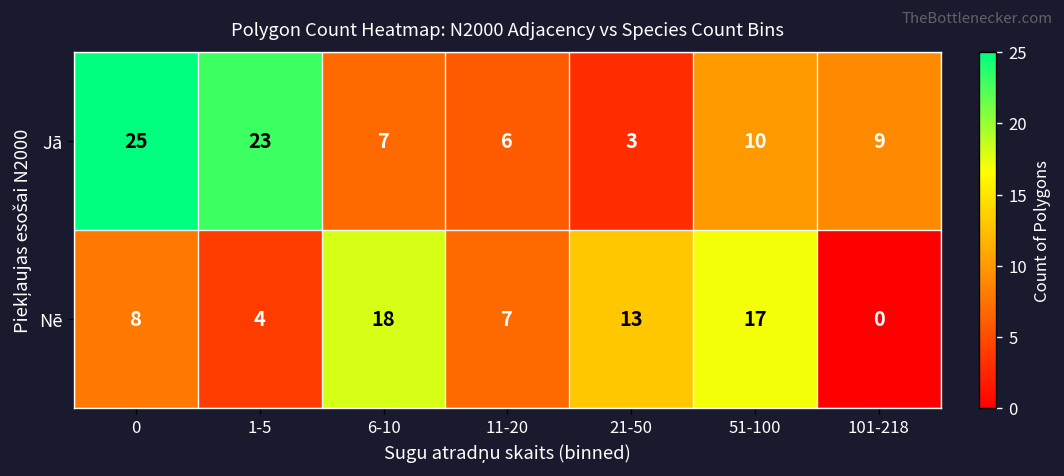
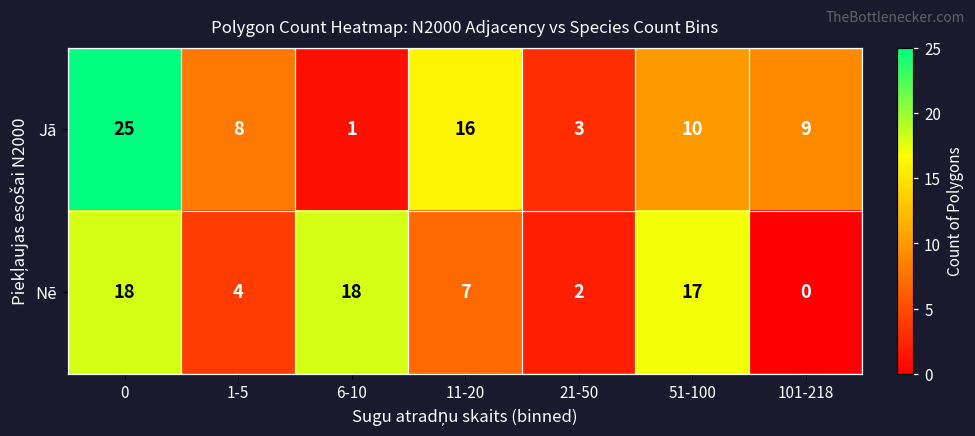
Jā, 1-5: 23 -> 8
Jā, 6-10: 7 -> 1
Jā, 11-20: 6 -> 16
Nē, 0: 8 -> 18
Nē, 21-50: 13 -> 2
